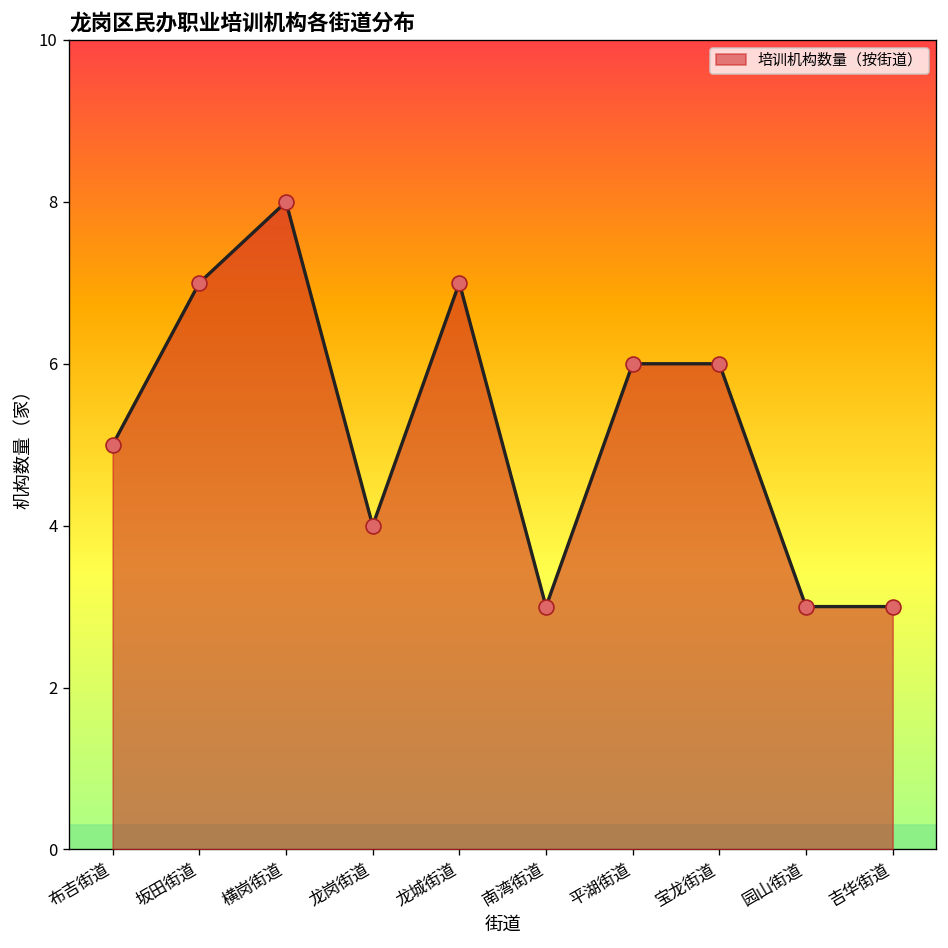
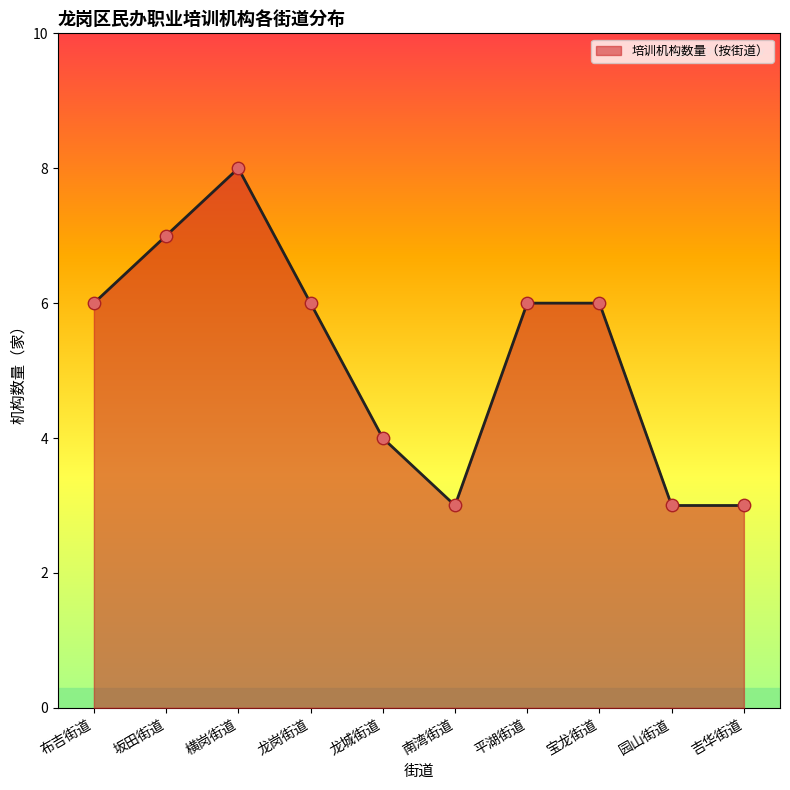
布吉街道: 5 -> 6
龙岗街道: 4 -> 6
龙城街道: 7 -> 4
